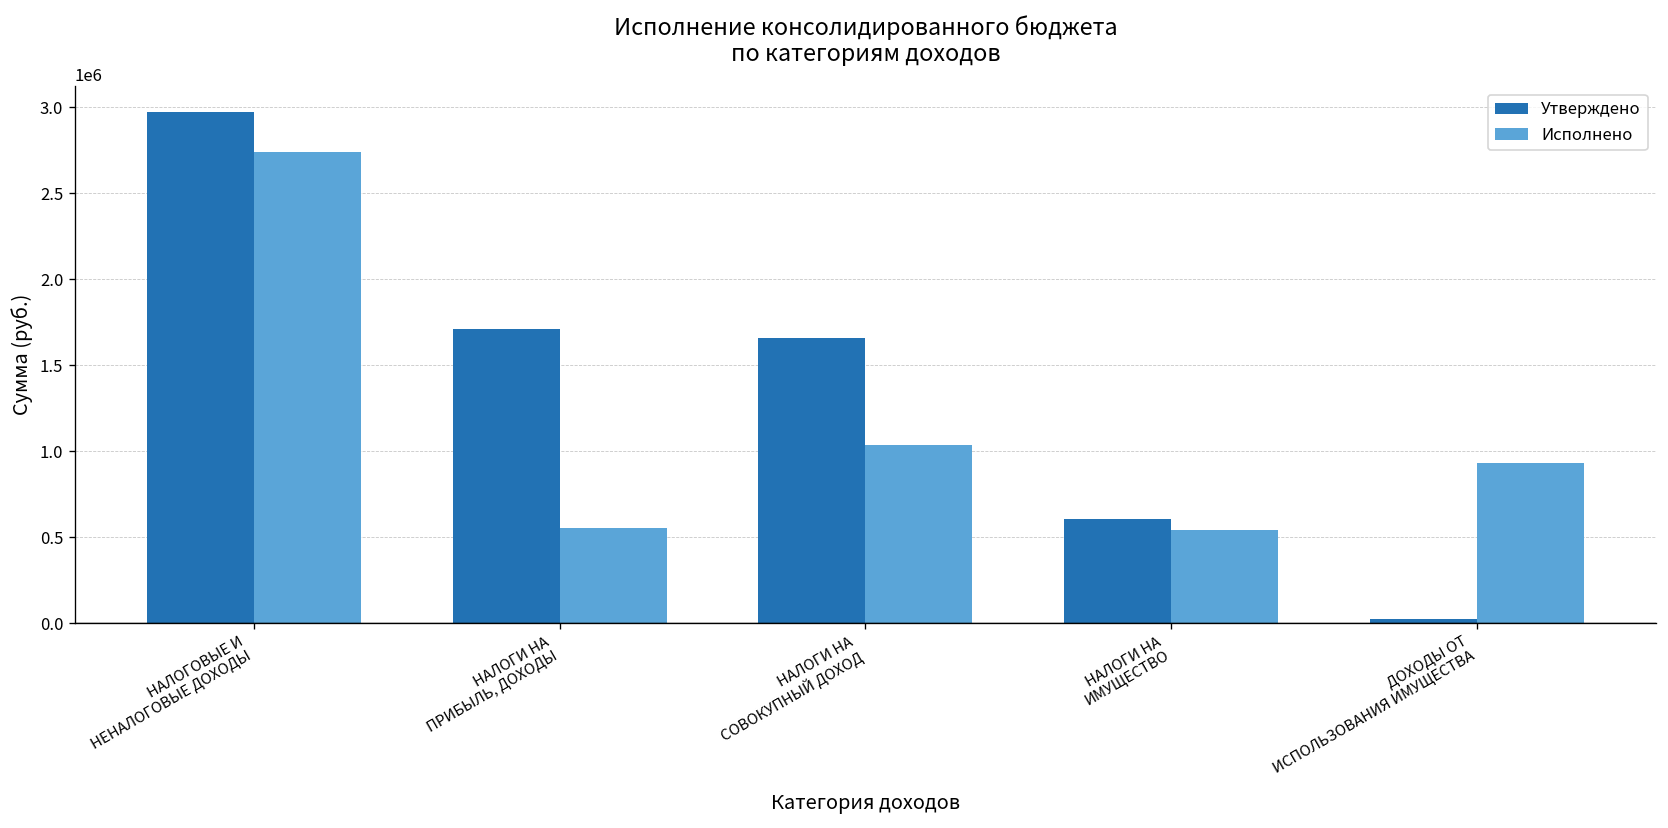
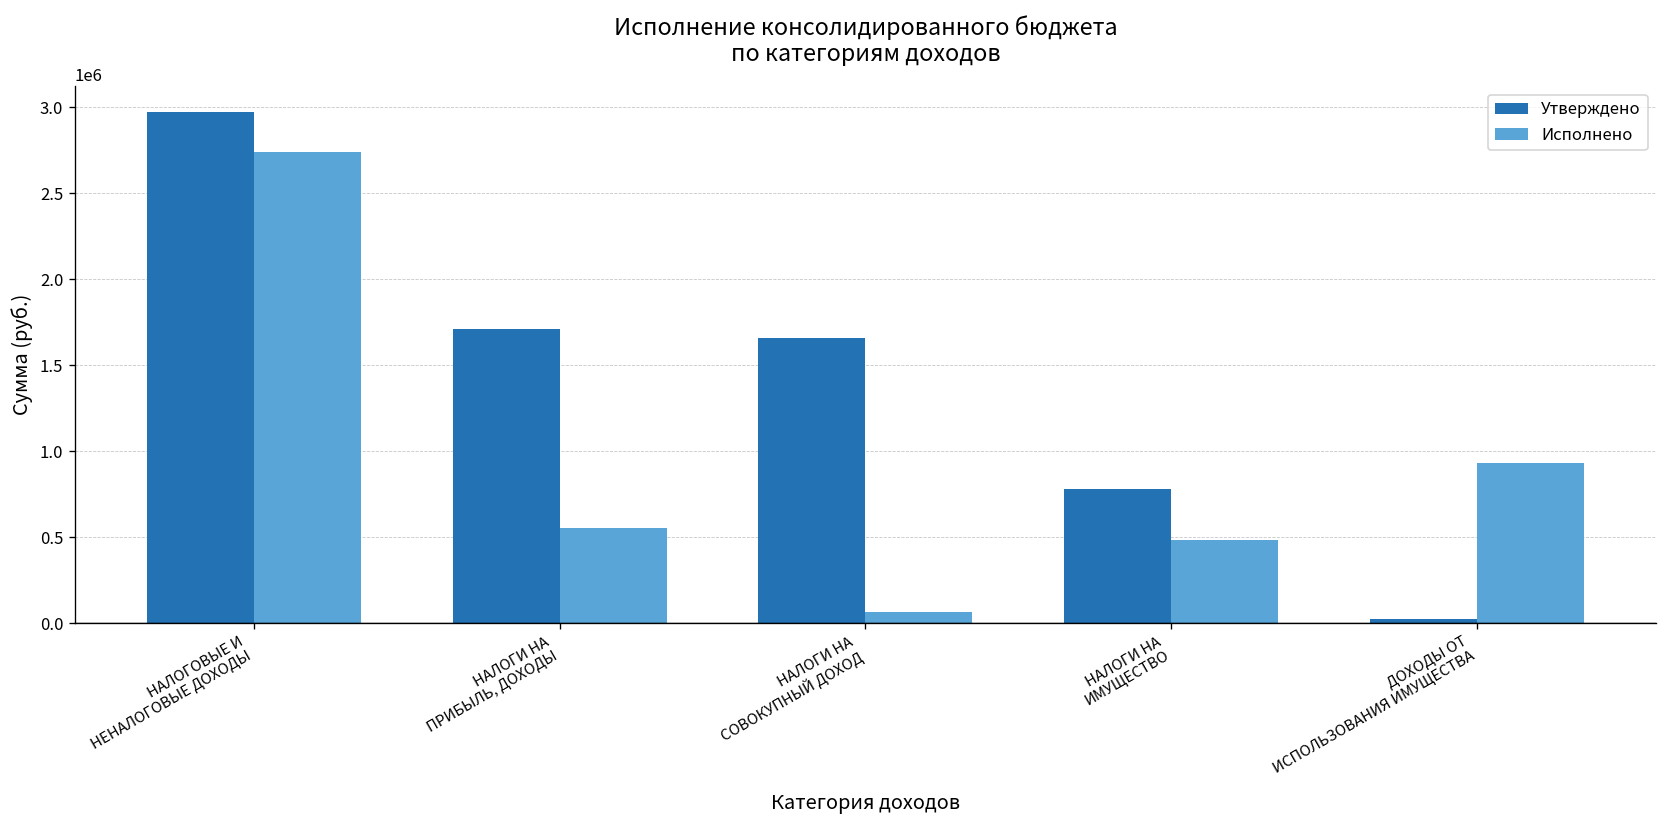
Исполнено, НАЛОГИ НА СОВОКУПНЫЙ ДОХОД: 1040000 -> 70000
Утверждено, НАЛОГИ НА ИМУЩЕСТВО: 600000 -> 780000
Исполнено, НАЛОГИ НА ИМУЩЕСТВО: 540000 -> 480000
